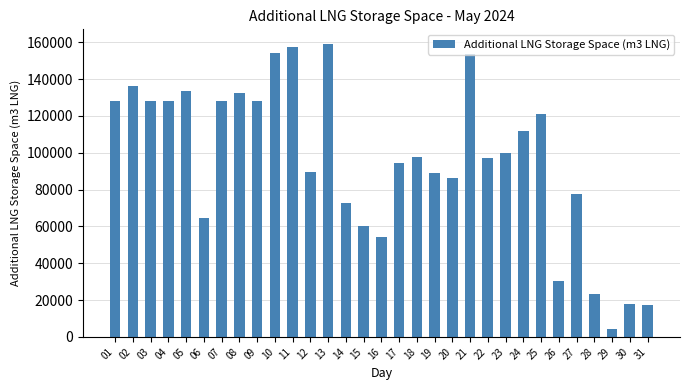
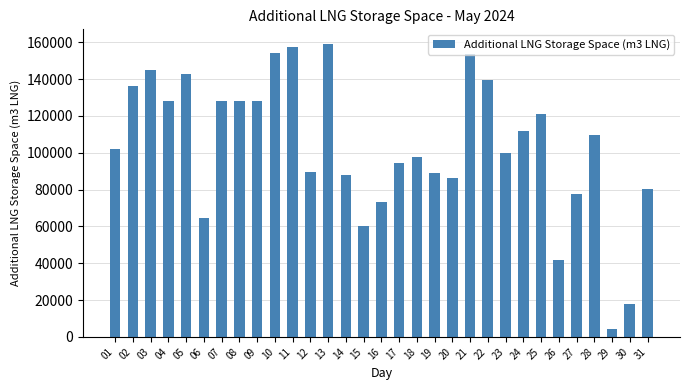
01: 128000 -> 102000
03: 128000 -> 145000
05: 134000 -> 143000
08: 133000 -> 128000
14: 73000 -> 88000
16: 54000 -> 73000
22: 97000 -> 140000
26: 30000 -> 42000
28: 23000 -> 110000
31: 17000 -> 80000
